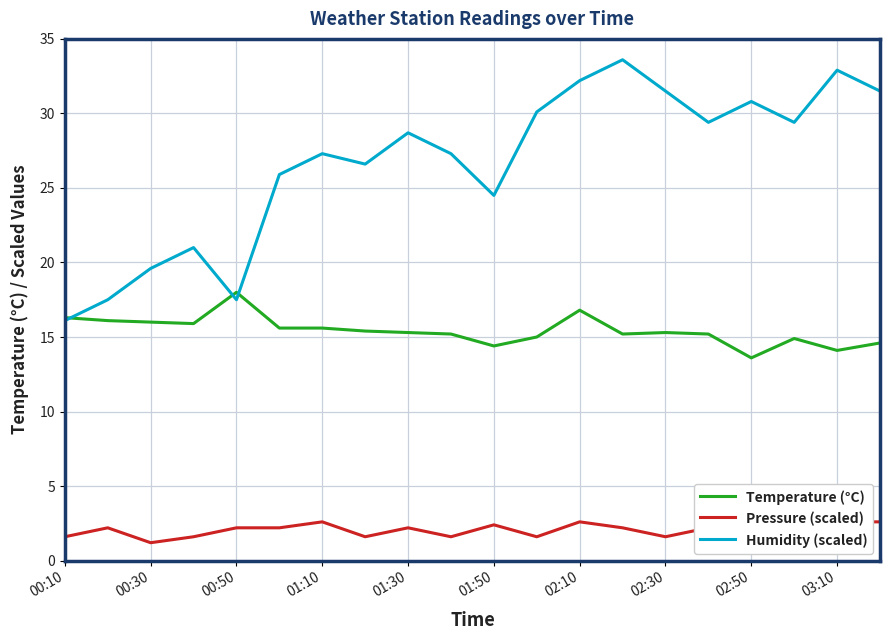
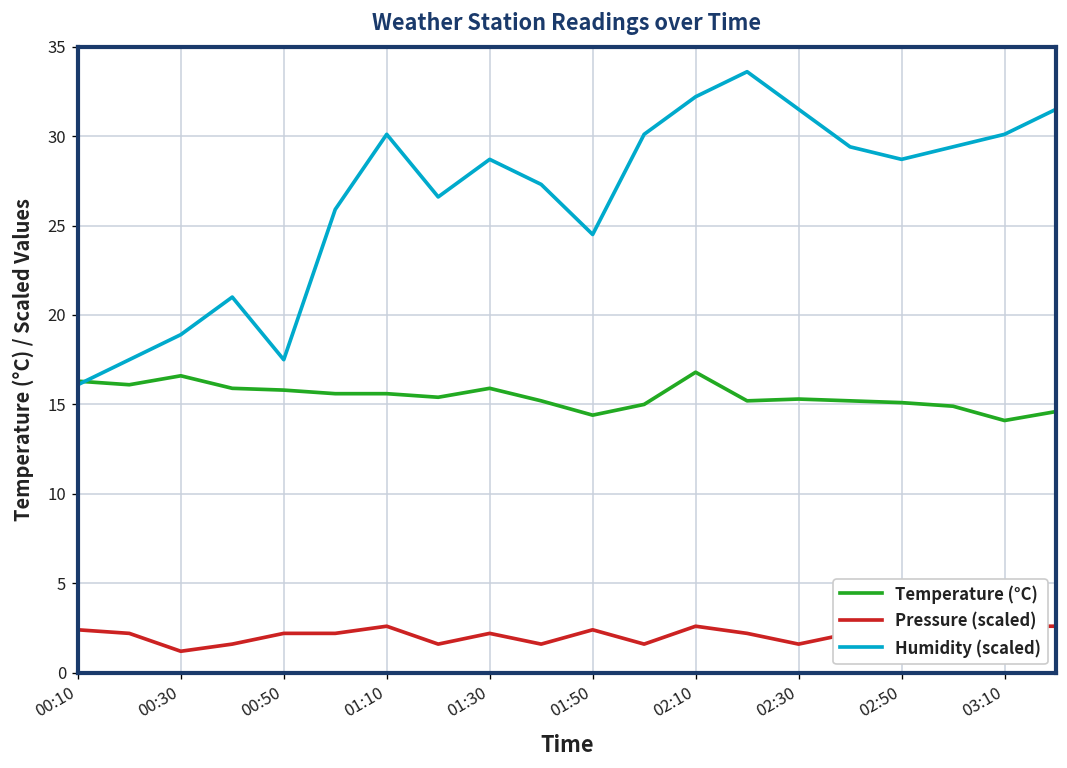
Pressure (scaled), 00:10: 1.6 -> 2.4
Temperature (°C), 00:30: 16.0 -> 16.6
Humidity (scaled), 00:30: 19.6 -> 18.9
Temperature (°C), 00:50: 18.0 -> 15.8
Humidity (scaled), 01:10: 27.3 -> 30.1
Temperature (°C), 01:30: 15.3 -> 15.9
Temperature (°C), 02:50: 13.6 -> 15.1
Humidity (scaled), 02:50: 30.8 -> 28.7
Humidity (scaled), 03:10: 32.9 -> 30.1
